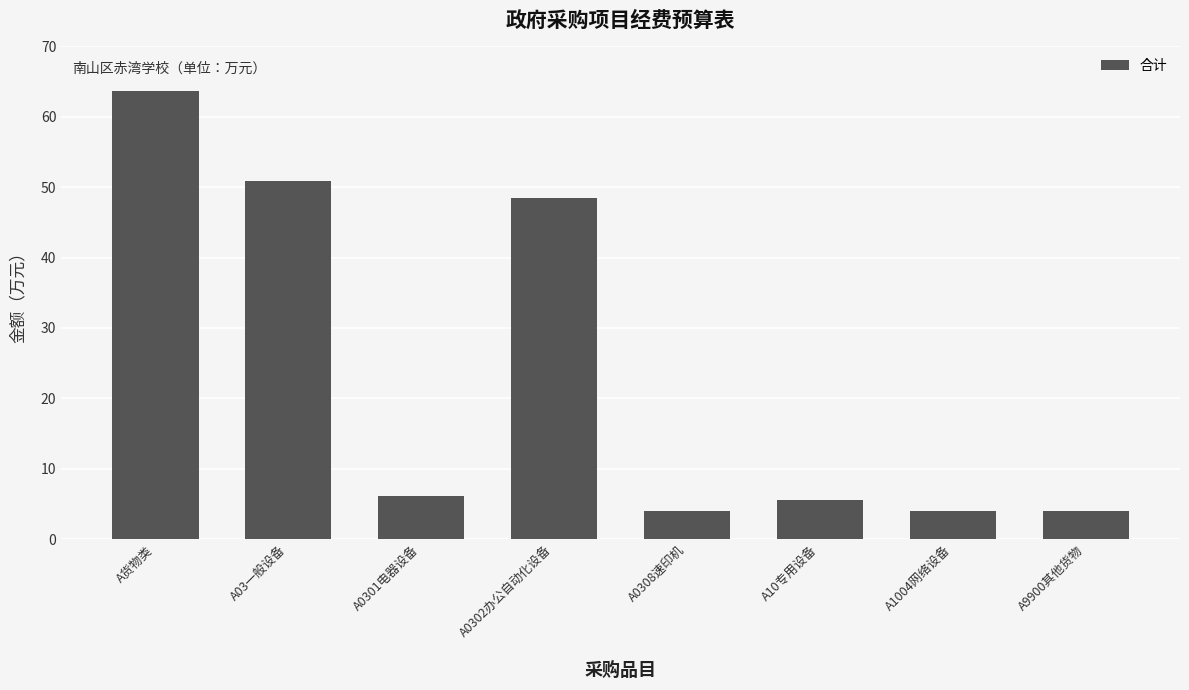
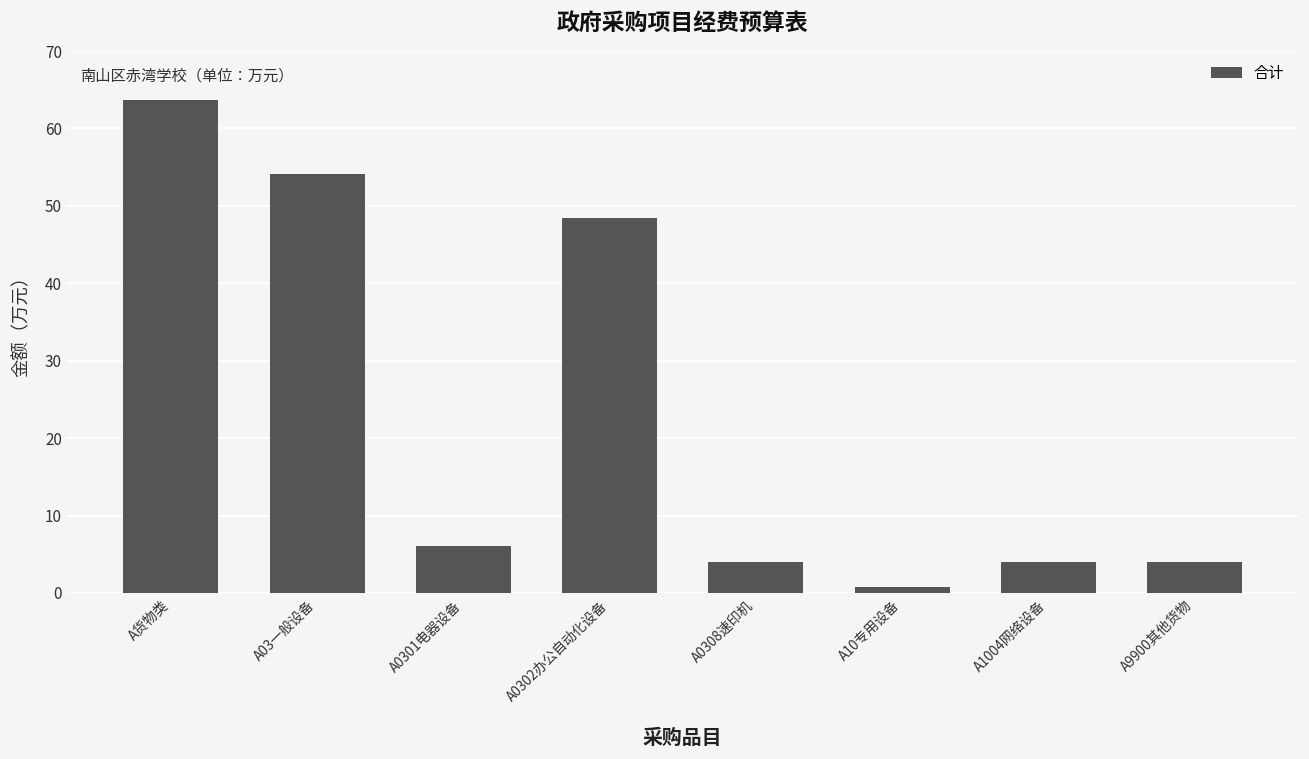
A03一般设备: 51 -> 54
A10专用设备: 6 -> 1
